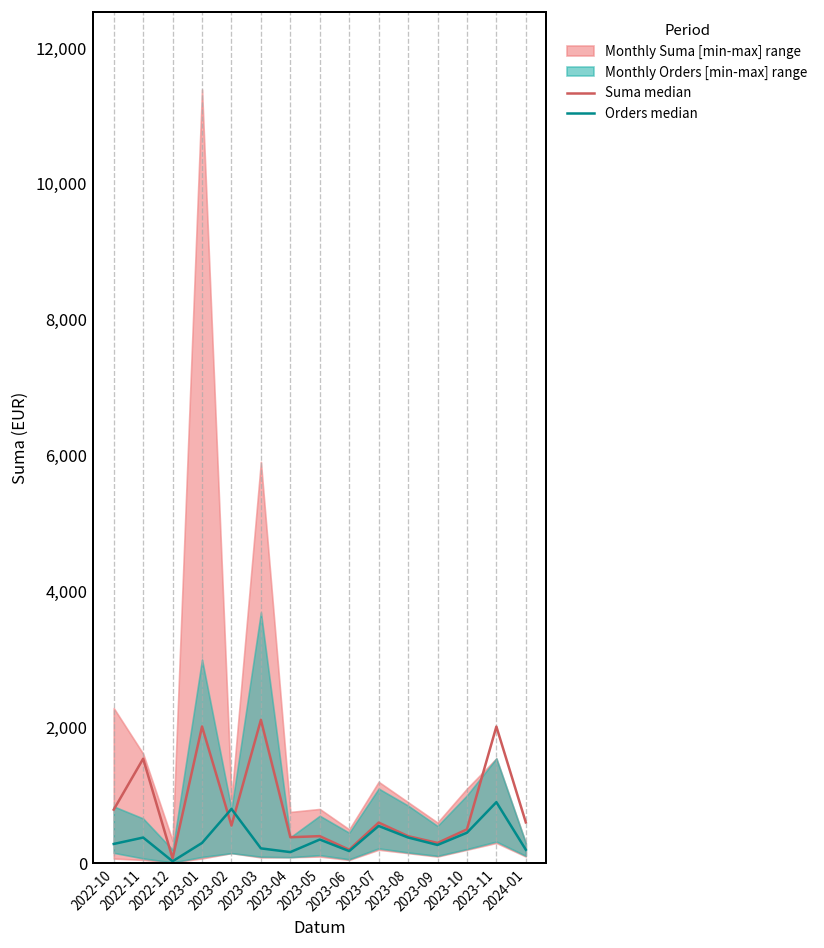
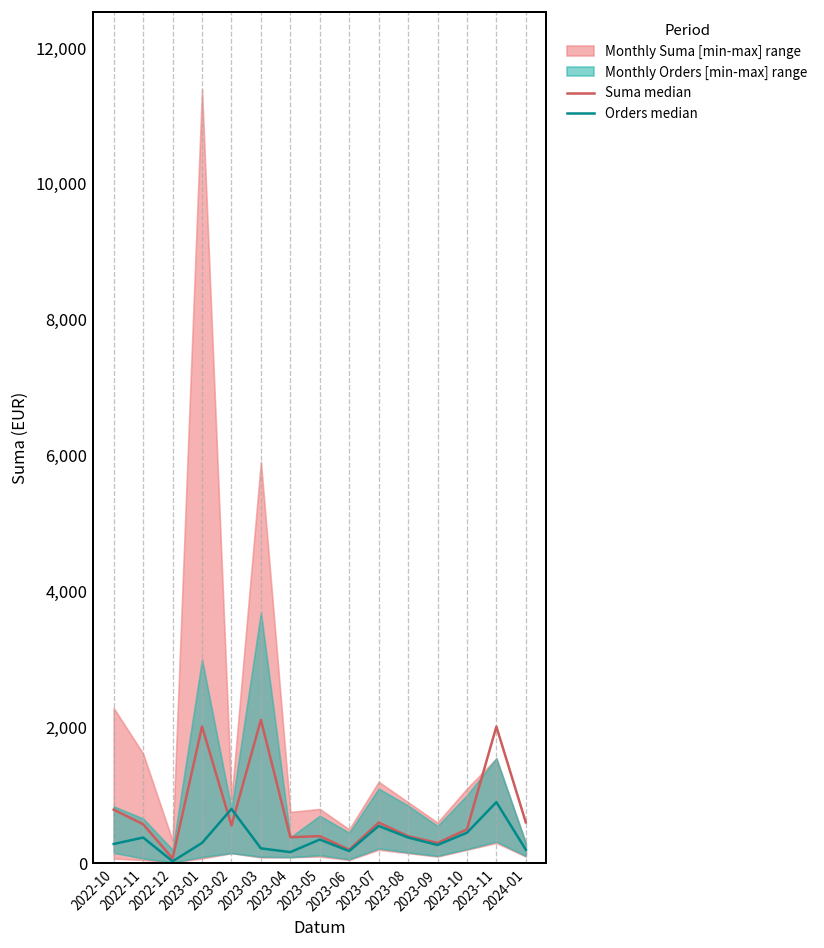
Suma median, 2022-11: 1,500 -> 600
